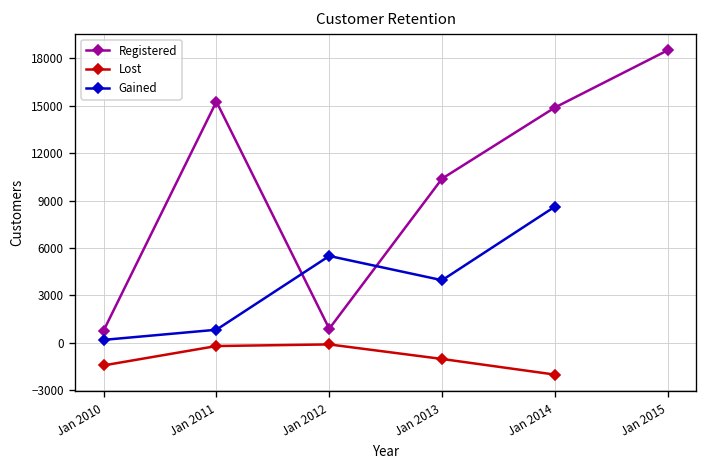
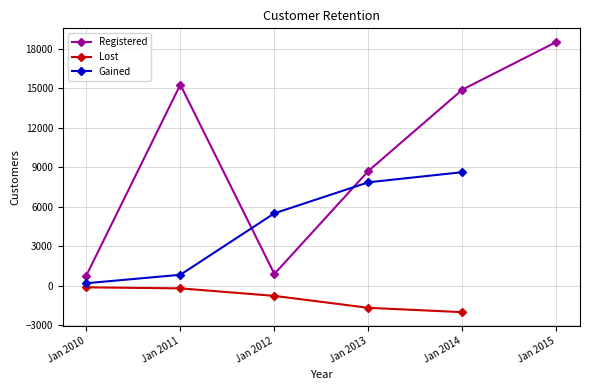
Lost, Jan 2010: -1400 -> -100
Lost, Jan 2012: -100 -> -800
Registered, Jan 2013: 10400 -> 8700
Lost, Jan 2013: -1000 -> -1700
Gained, Jan 2013: 4000 -> 7900
